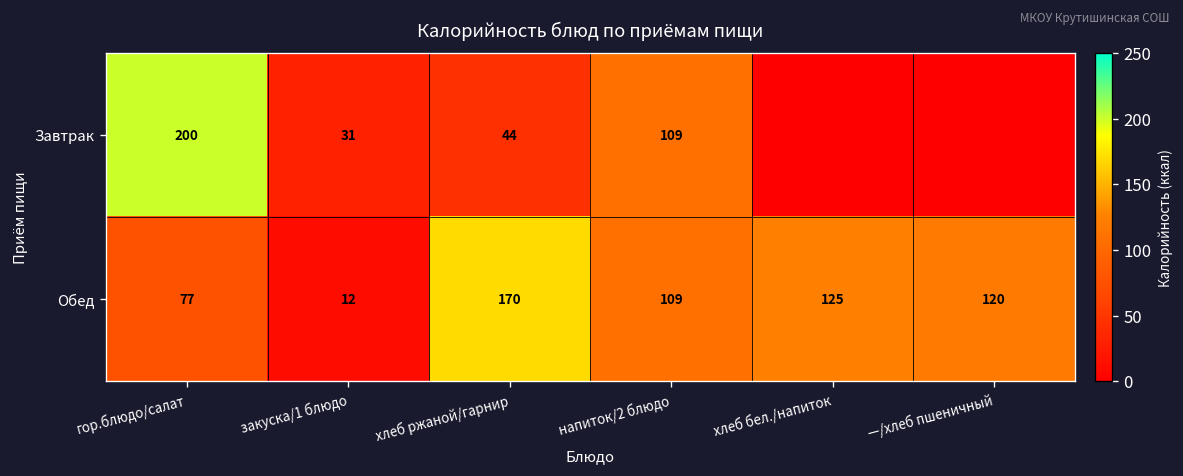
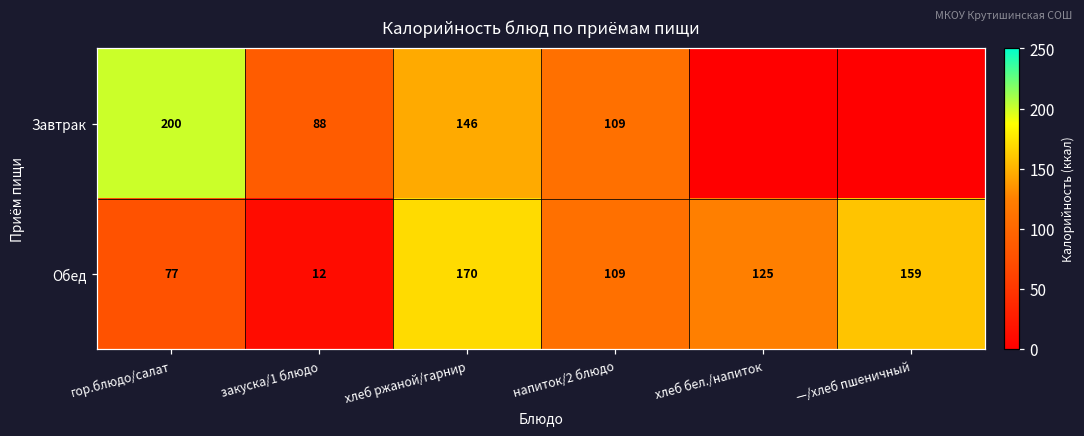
Завтрак, закуска/1 блюдо: 31 -> 88
Завтрак, хлеб ржаной/гарнир: 44 -> 146
Обед, —/хлеб пшеничный: 120 -> 159
